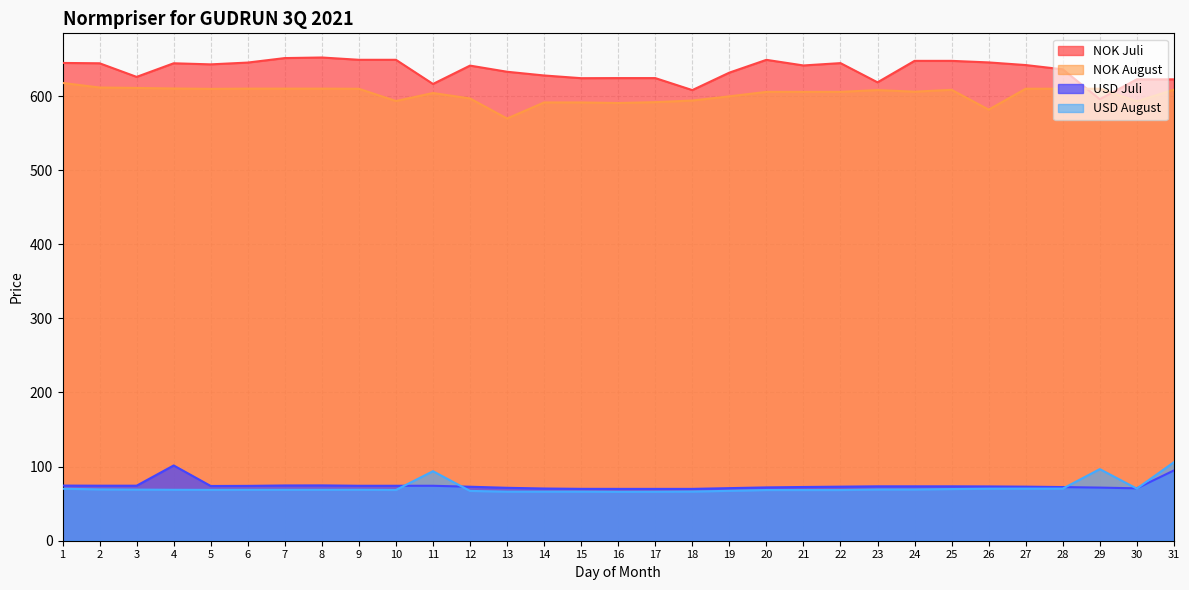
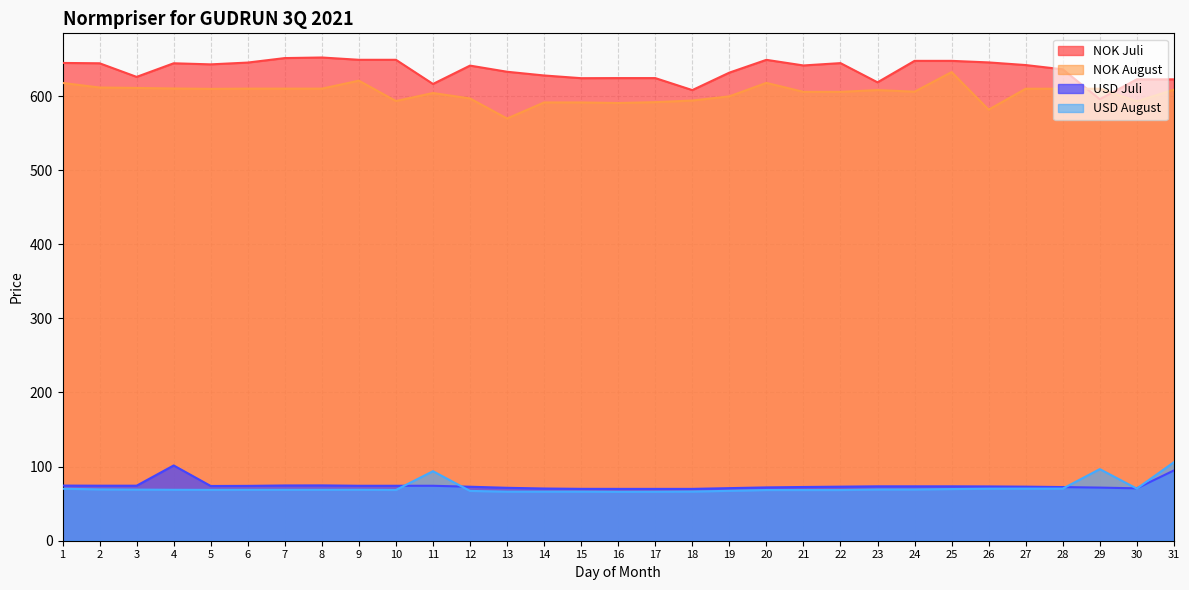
NOK August, 9: 610 -> 620
NOK August, 20: 610 -> 620
NOK August, 25: 610 -> 630
